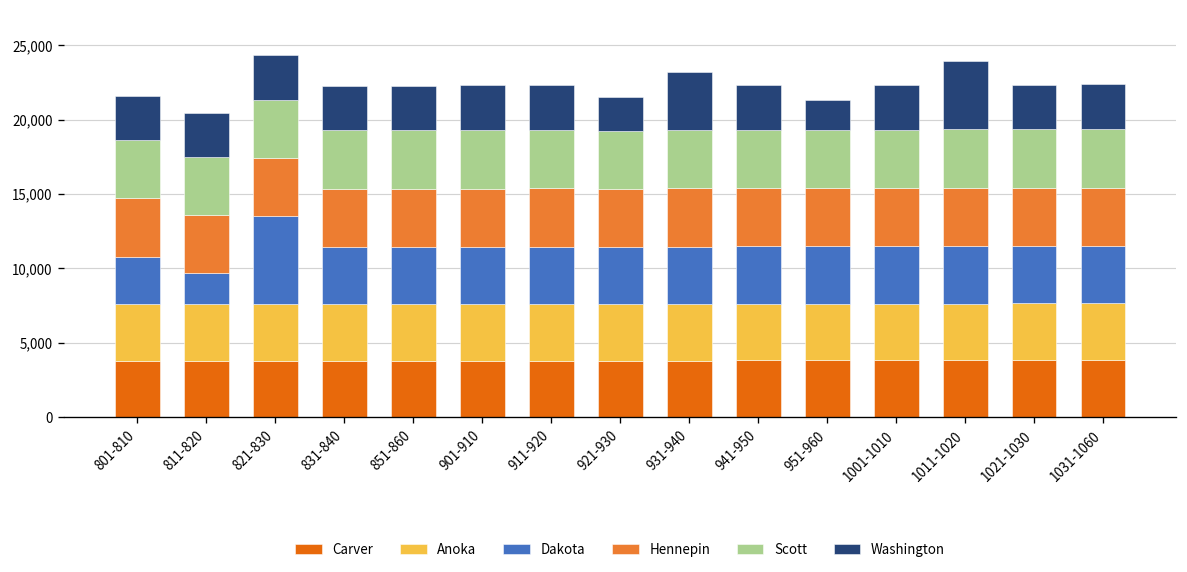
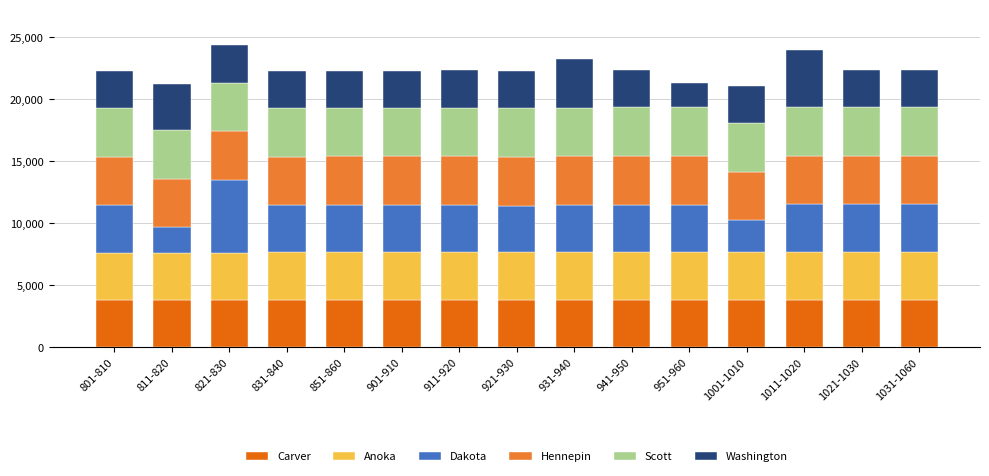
Dakota, 801-810: 3,200 -> 3,800
Washington, 811-820: 3,000 -> 3,700
Washington, 921-930: 2,200 -> 3,000
Dakota, 1001-1010: 3,900 -> 2,600
